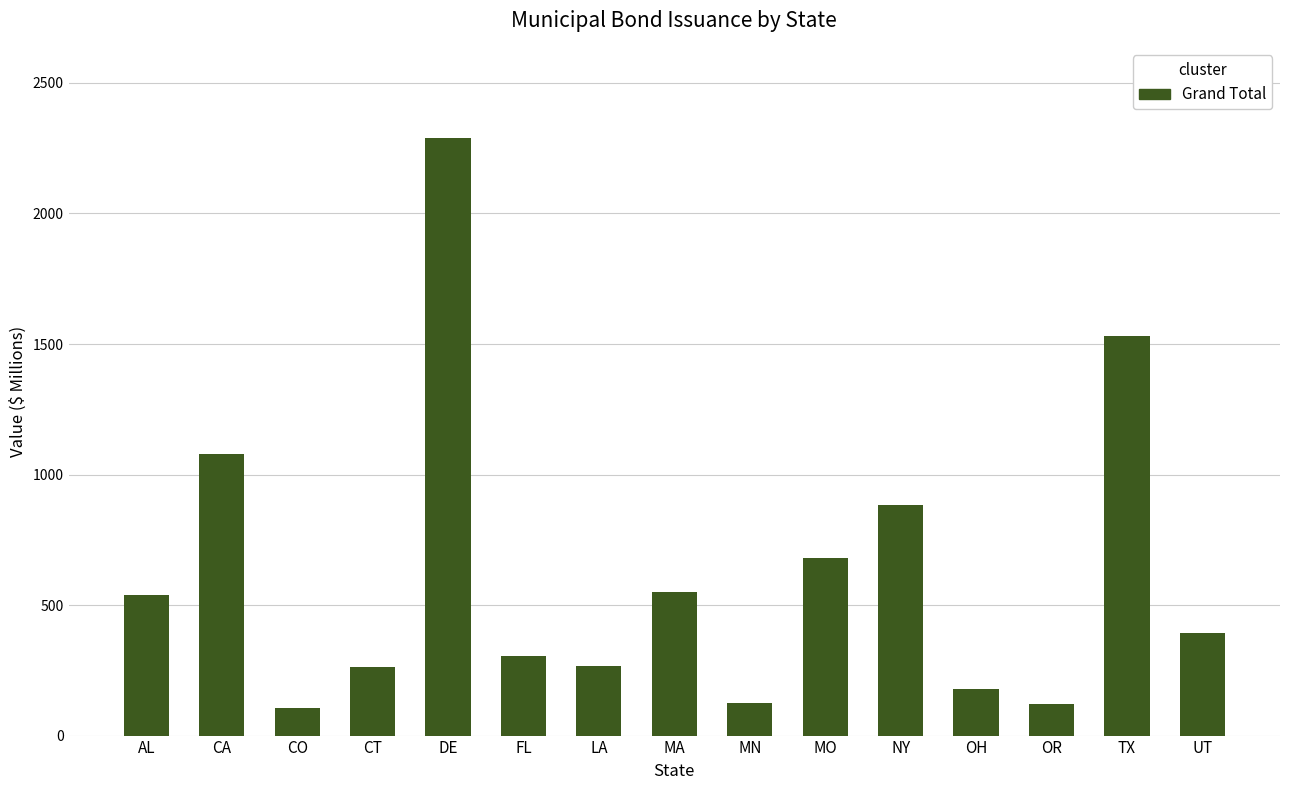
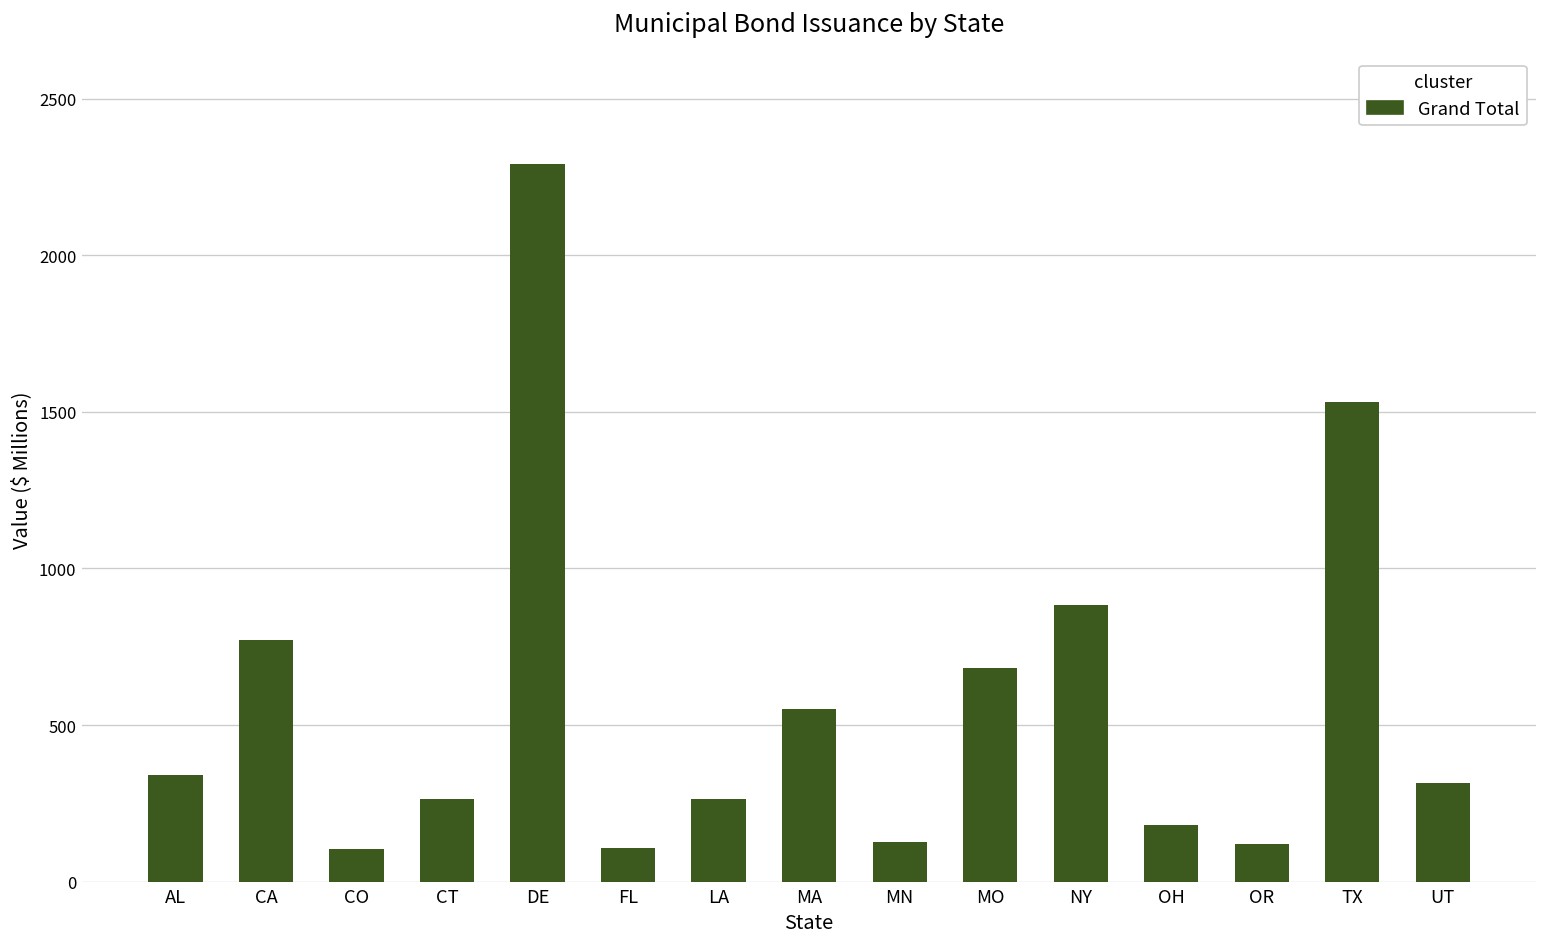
AL: 540 -> 340
CA: 1080 -> 770
FL: 310 -> 110
UT: 390 -> 320
